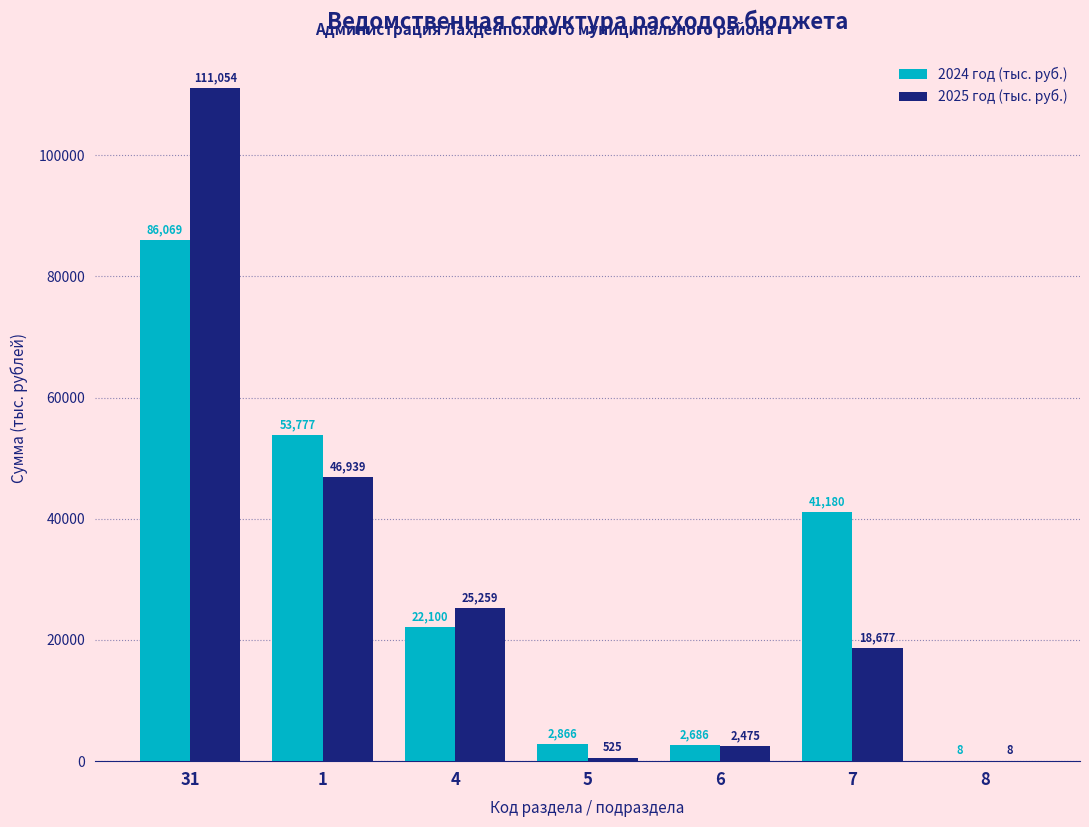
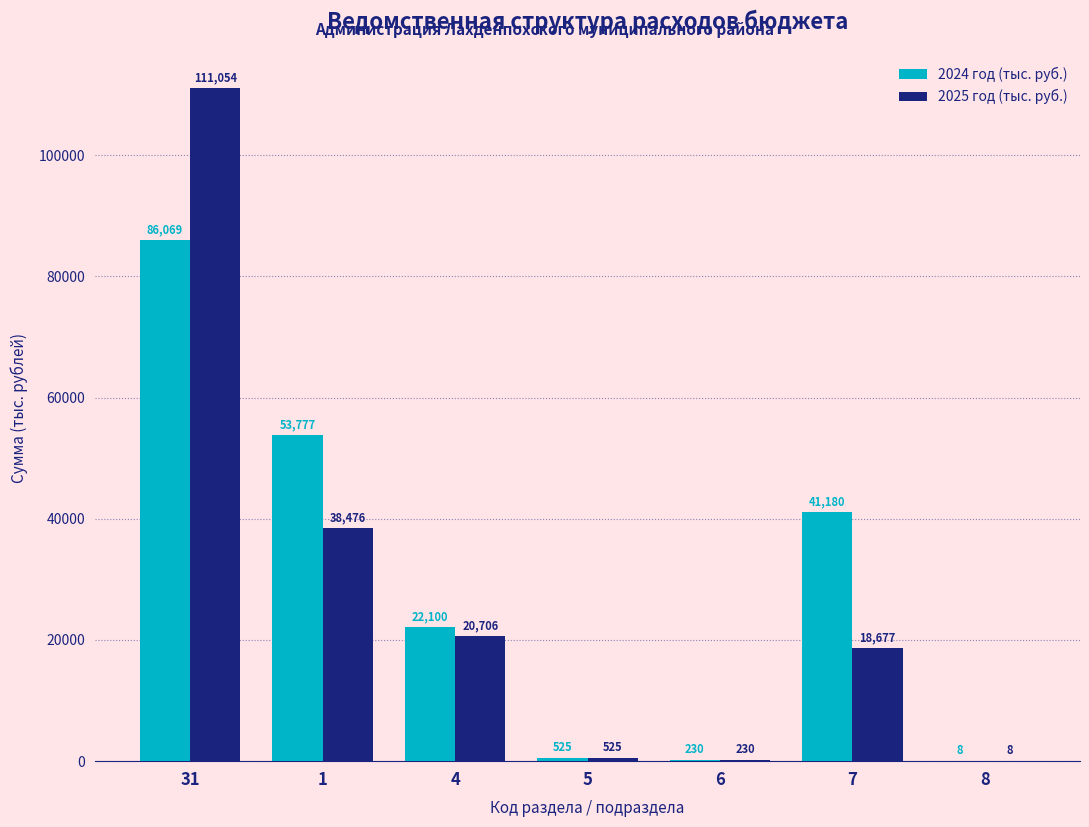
2025 год (тыс. руб.), 1: 46,939 -> 38,476
2025 год (тыс. руб.), 4: 25,259 -> 20,706
2024 год (тыс. руб.), 5: 2,866 -> 525
2024 год (тыс. руб.), 6: 2,686 -> 230
2025 год (тыс. руб.), 6: 2,475 -> 230
